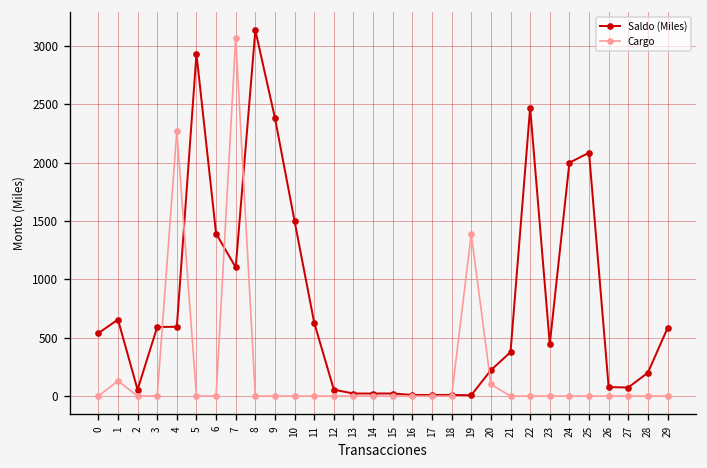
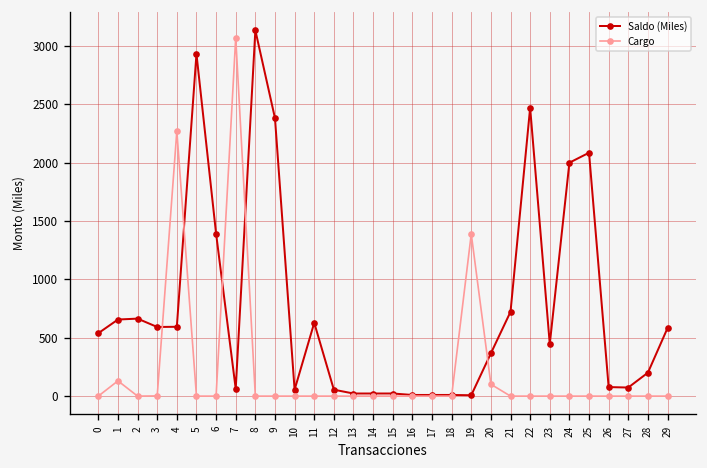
Saldo (Miles), 2: 100 -> 700
Saldo (Miles), 7: 1100 -> 100
Saldo (Miles), 10: 1500 -> 100
Saldo (Miles), 20: 200 -> 400
Saldo (Miles), 21: 400 -> 700
